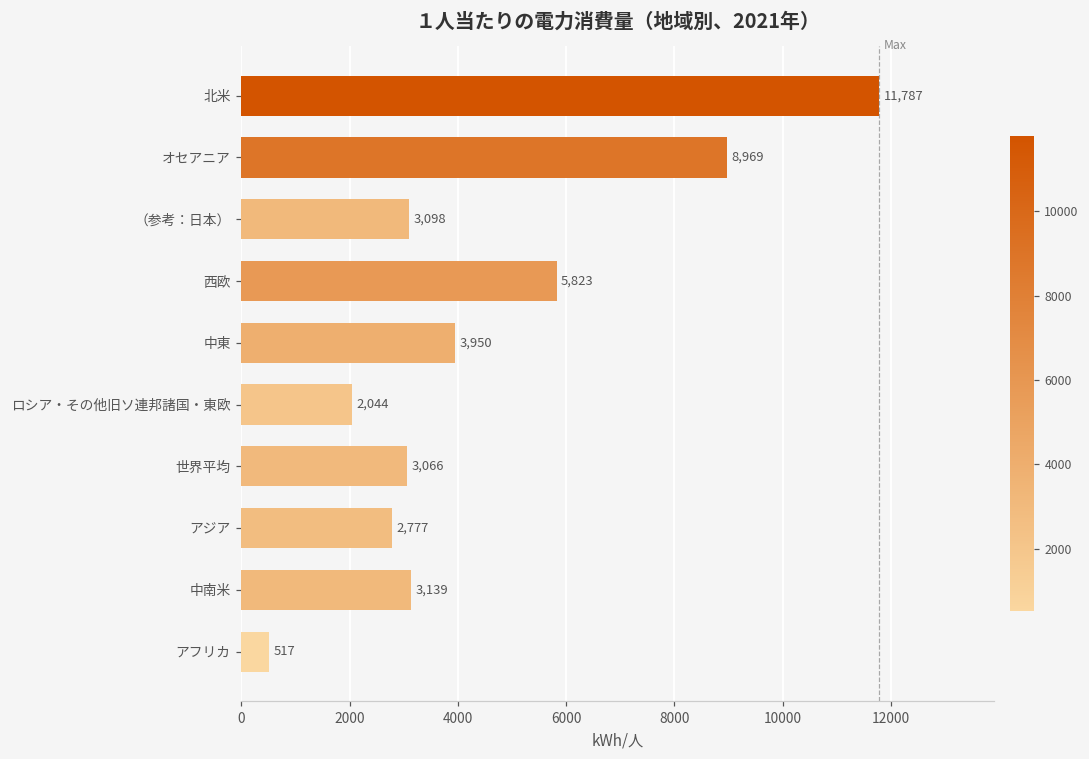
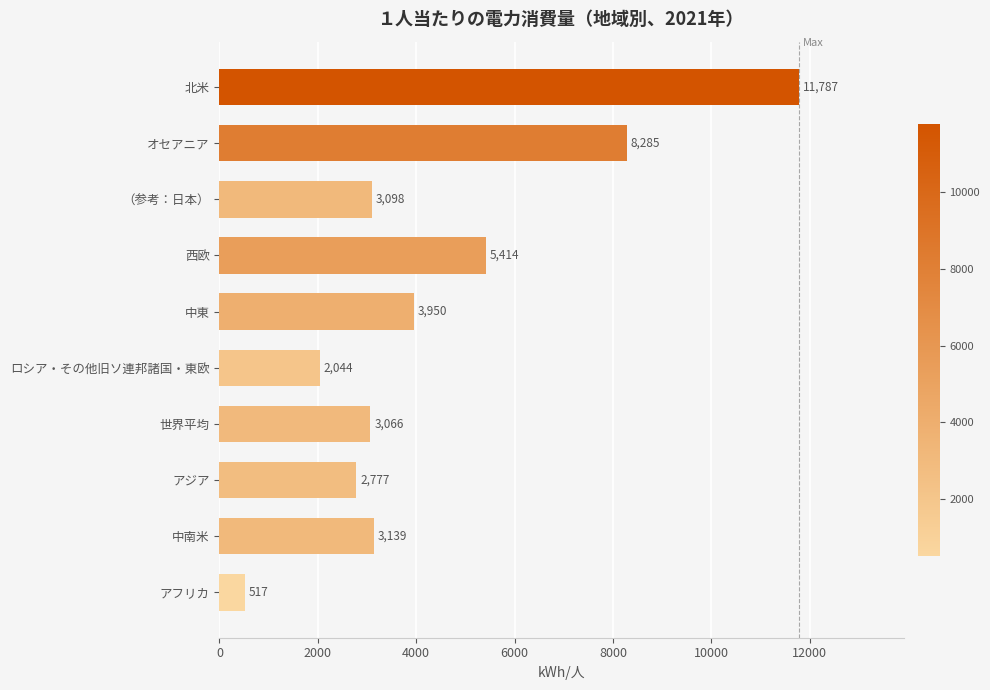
オセアニア: 8,969 -> 8,285
西欧: 5,823 -> 5,414
